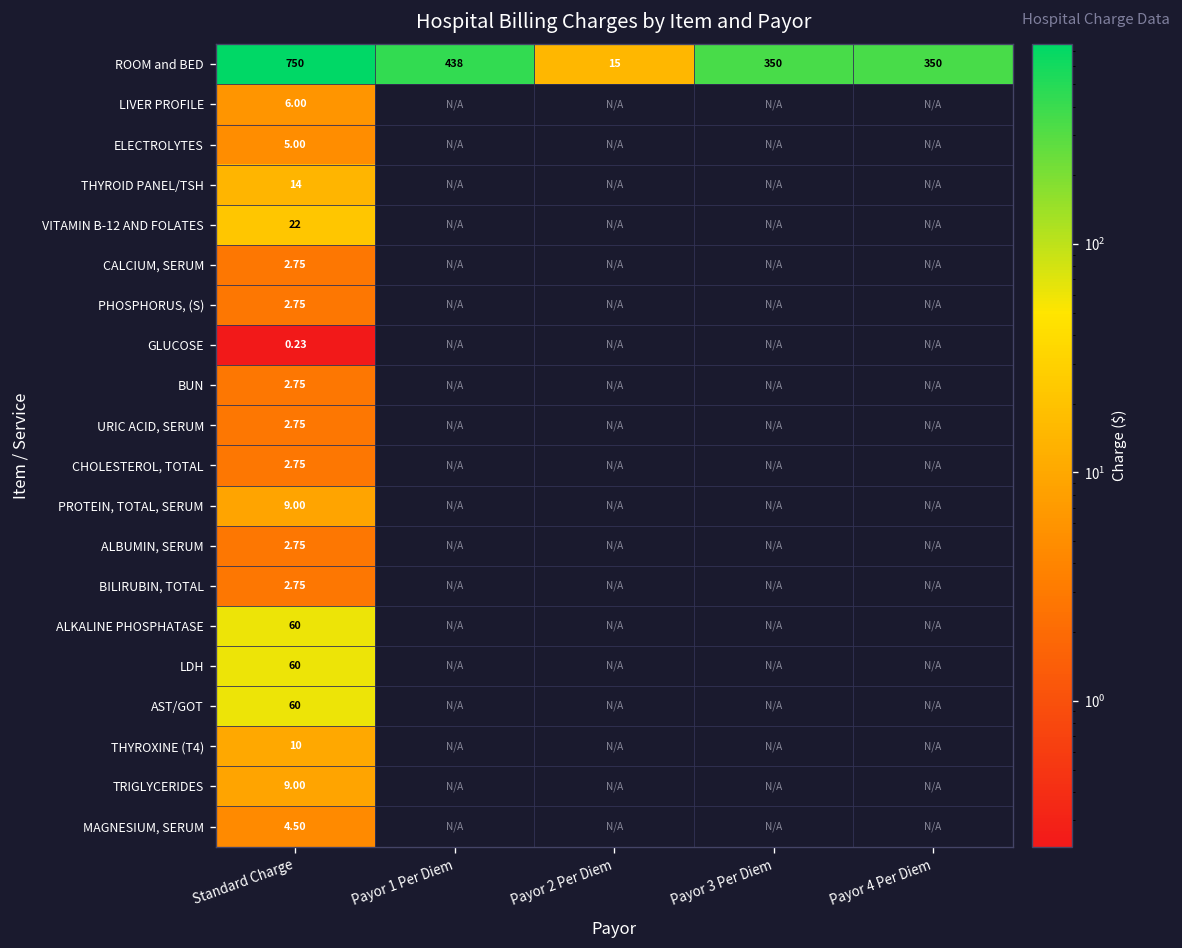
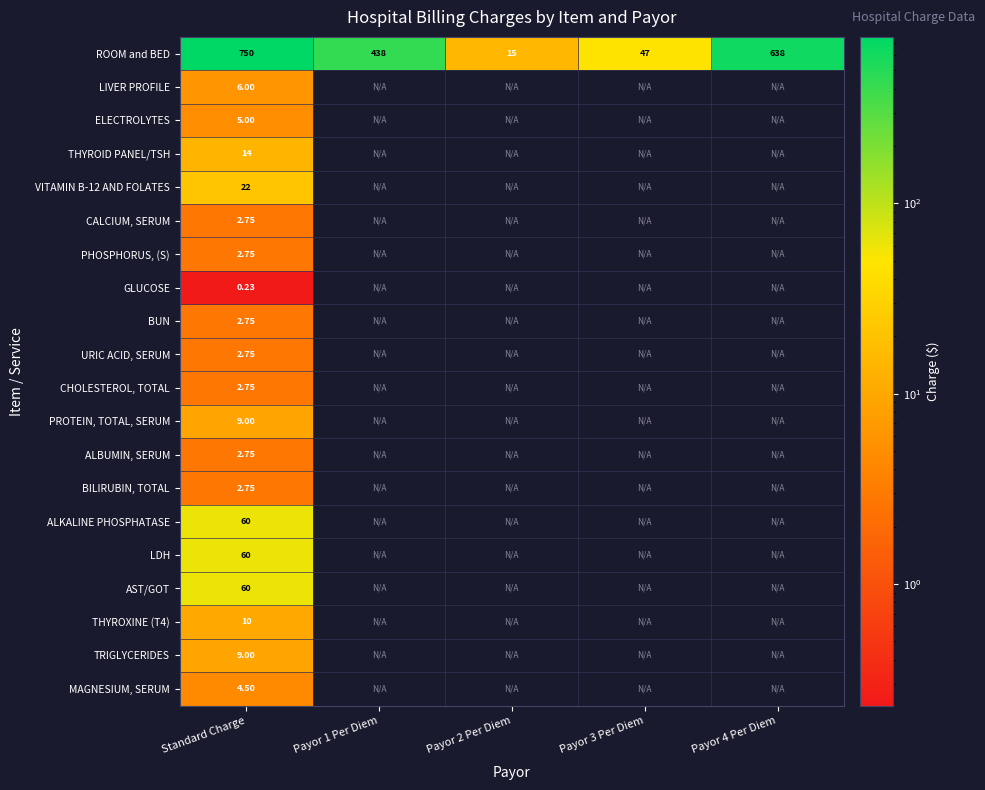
ROOM and BED, Payor 3 Per Diem: 350 -> 47
ROOM and BED, Payor 4 Per Diem: 350 -> 638
